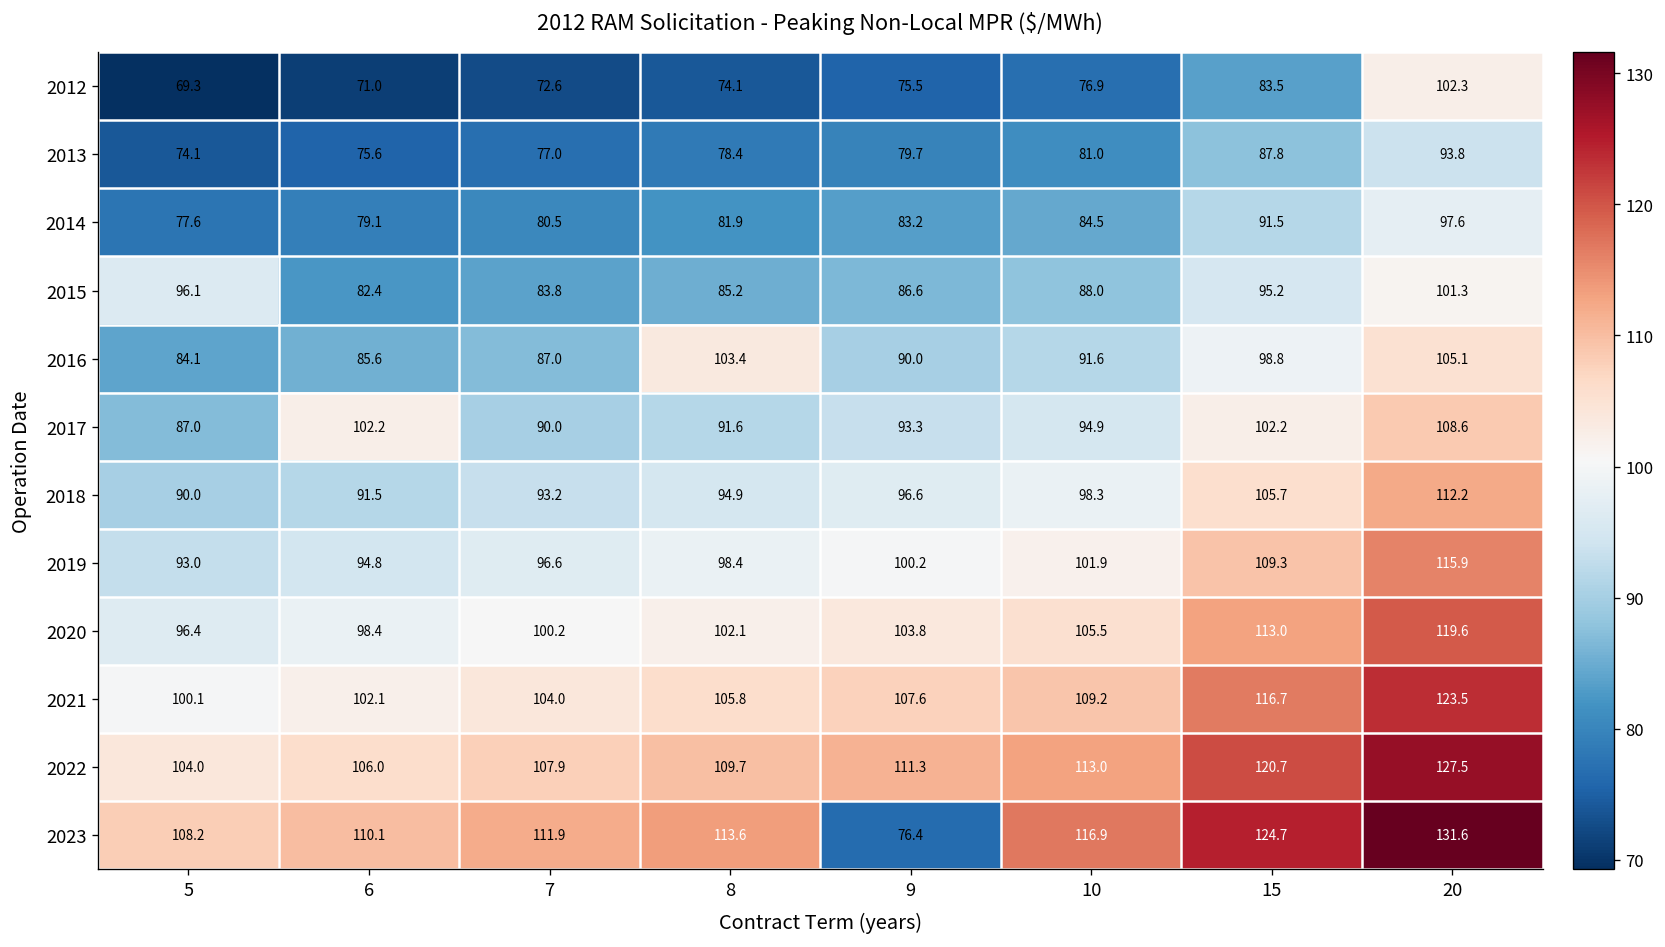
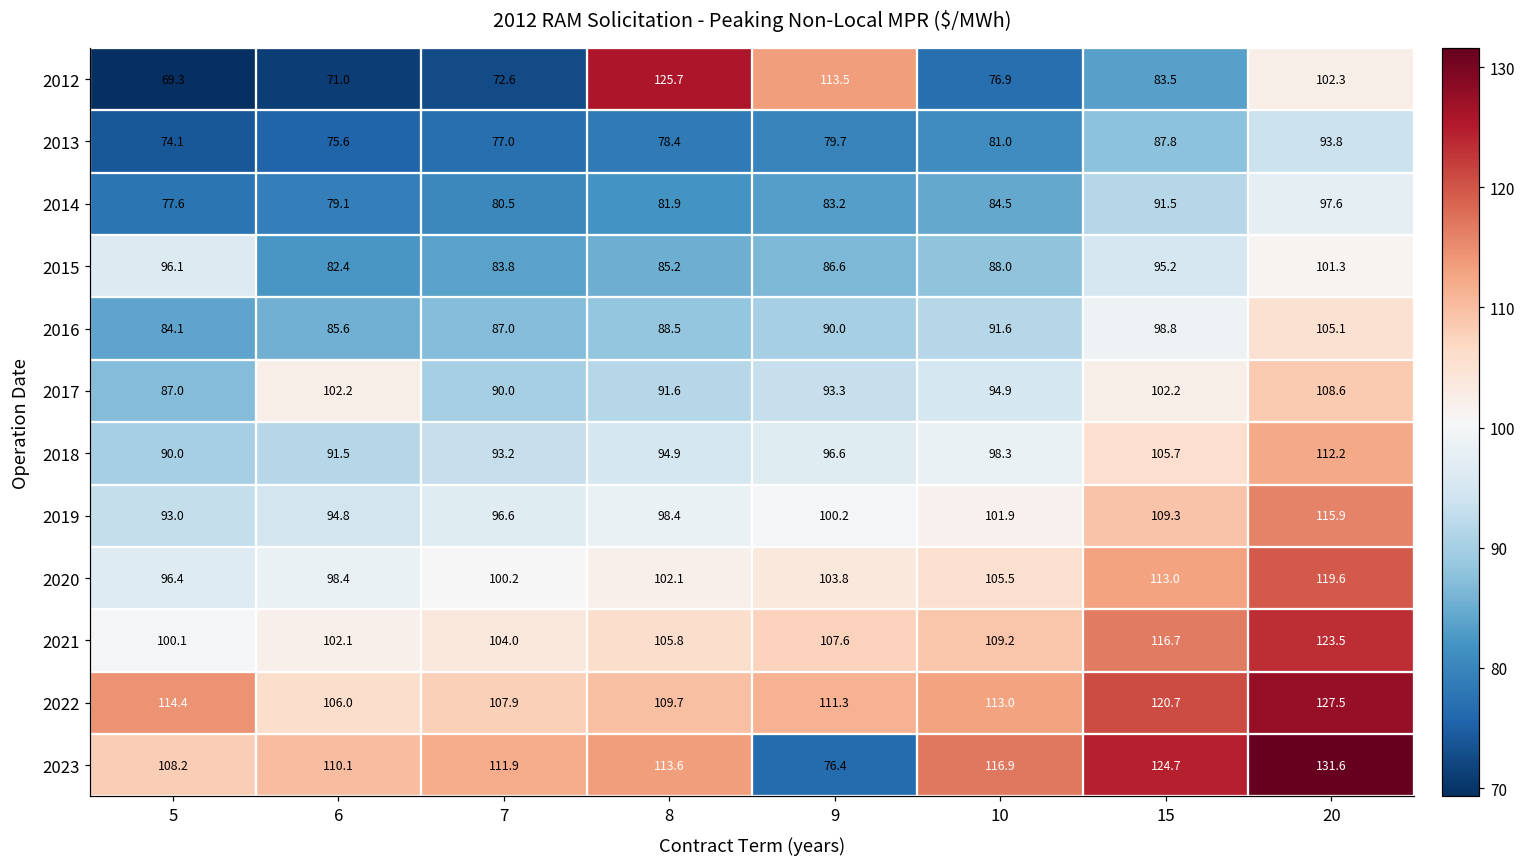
2012, 8: 74.1 -> 125.7
2012, 9: 75.5 -> 113.5
2016, 8: 103.4 -> 88.5
2022, 5: 104.0 -> 114.4
